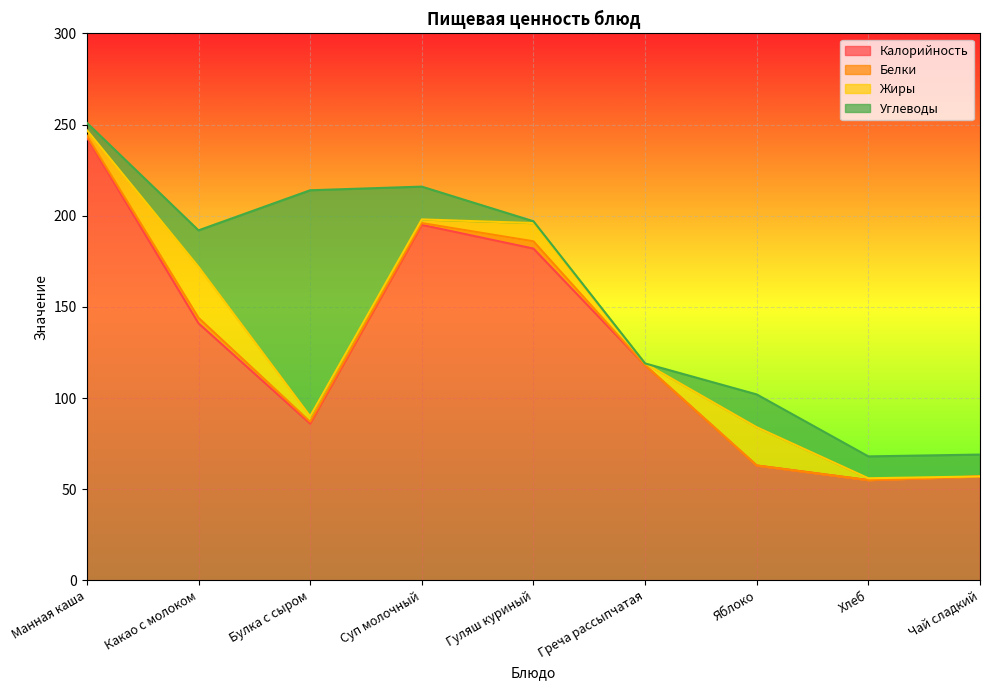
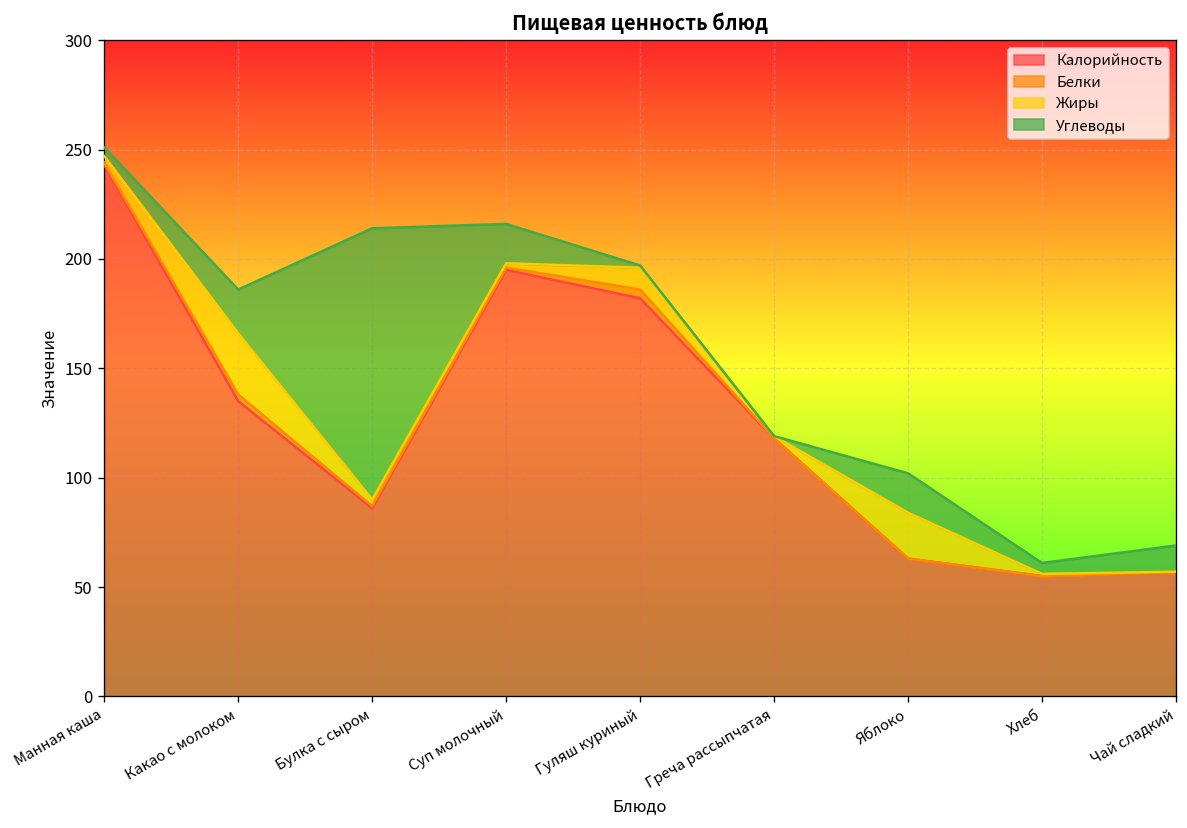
Калорийность, Какао с молоком: 141 -> 135
Углеводы, Хлеб: 12 -> 5
